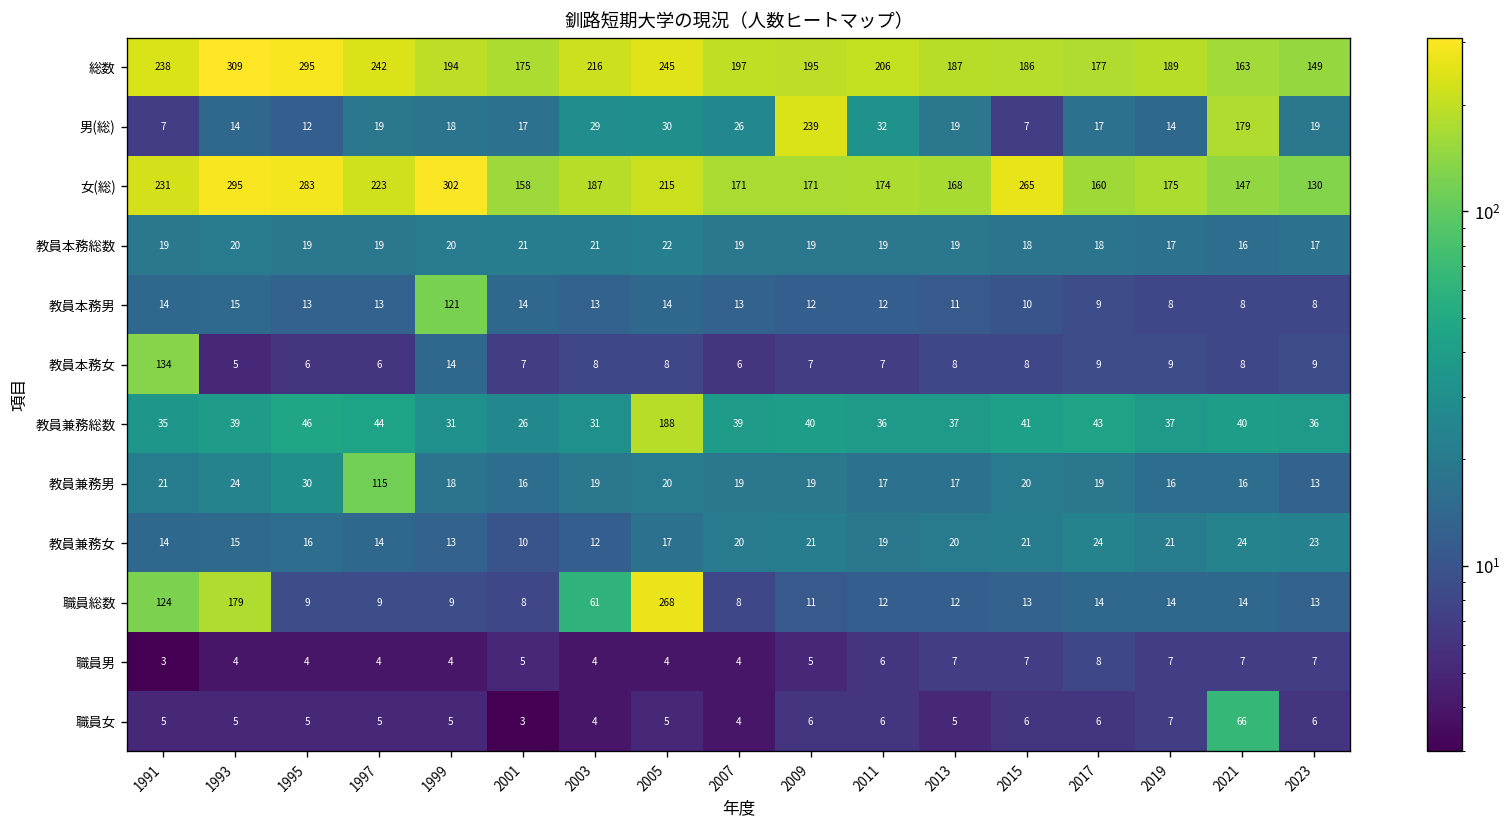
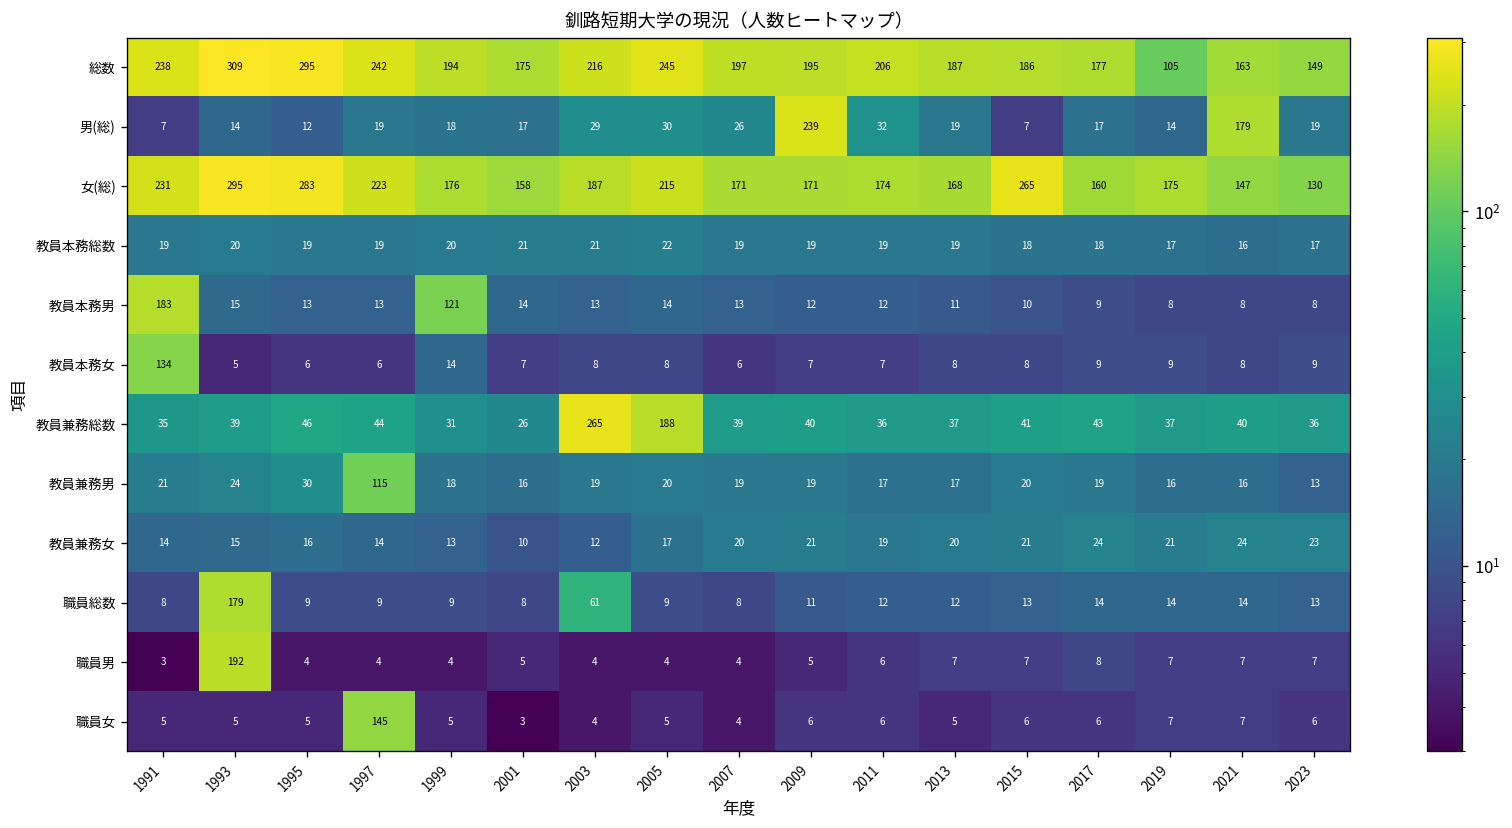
総数, 2019: 189 -> 105
女(総), 1999: 302 -> 176
教員本務男, 1991: 14 -> 183
教員兼務総数, 2003: 31 -> 265
職員総数, 1991: 124 -> 8
職員総数, 2005: 268 -> 9
職員男, 1993: 4 -> 192
職員女, 1997: 5 -> 145
職員女, 2021: 66 -> 7
